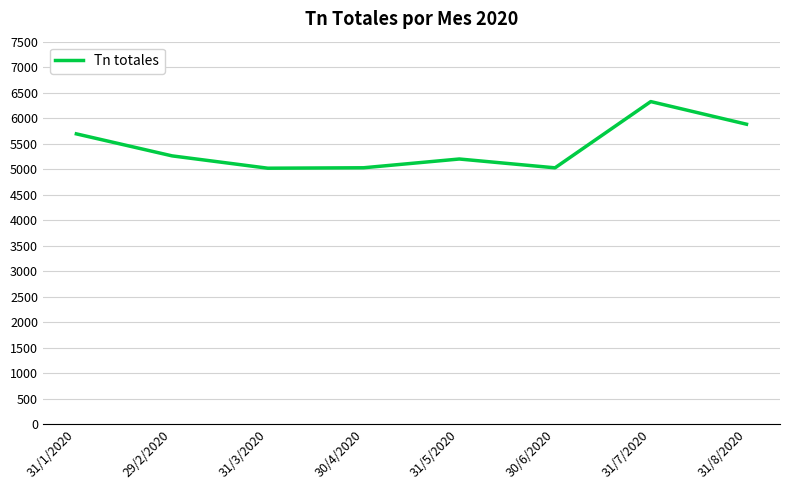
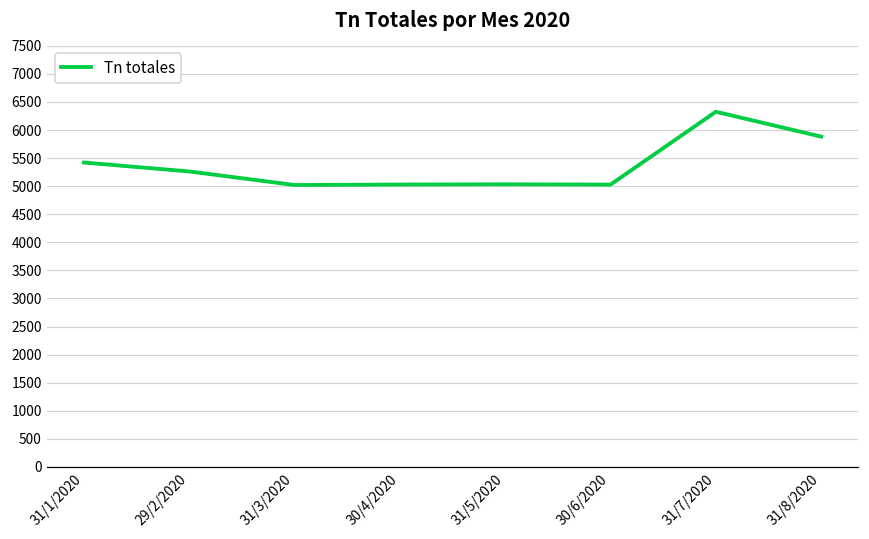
31/1/2020: 5700 -> 5400
31/5/2020: 5200 -> 5000
